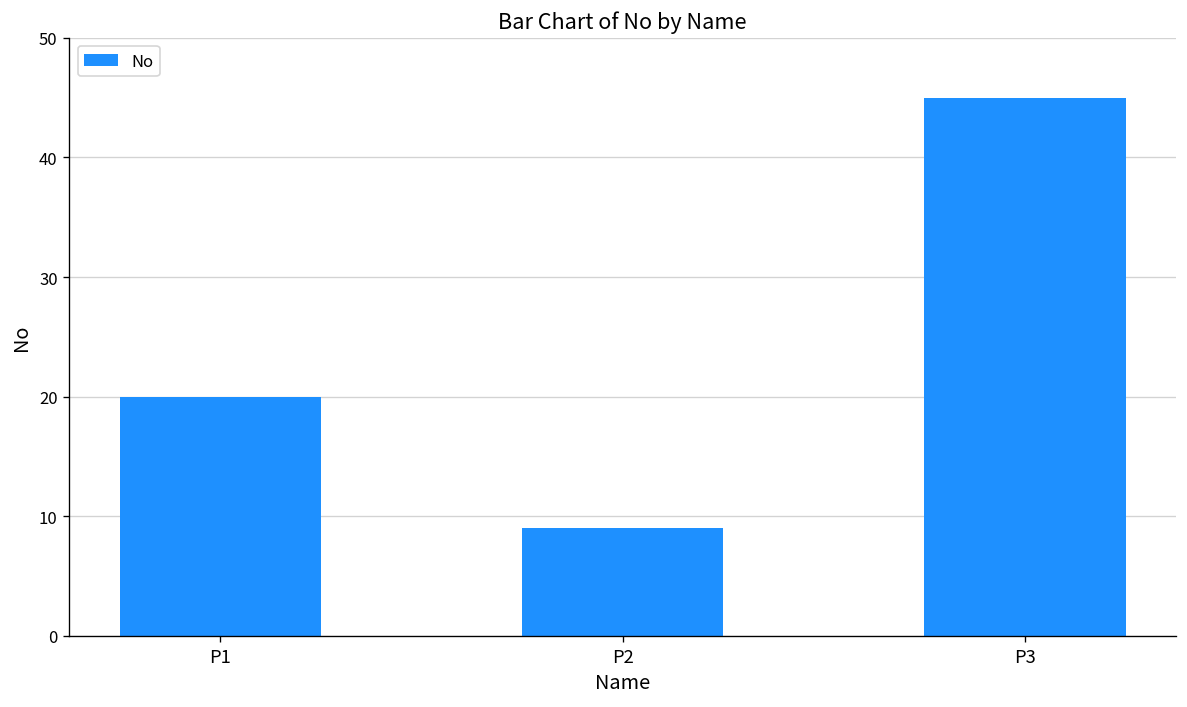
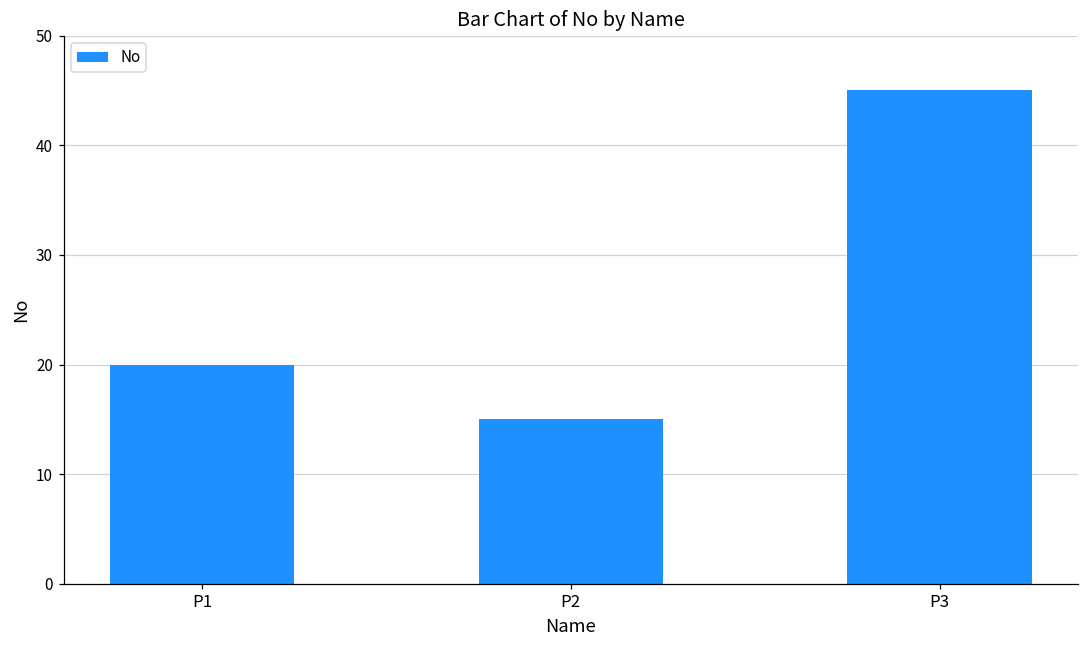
P2: 9 -> 15
